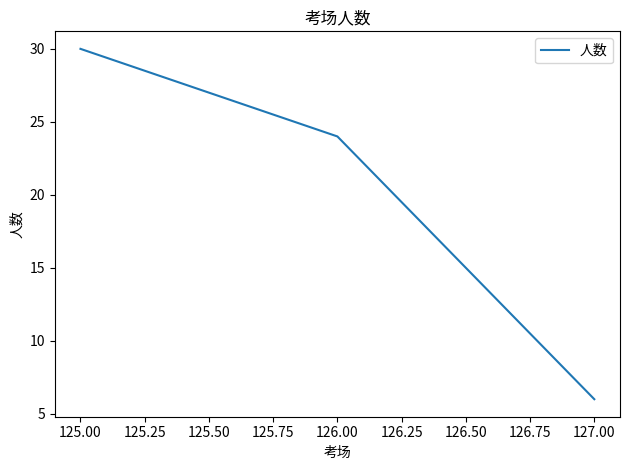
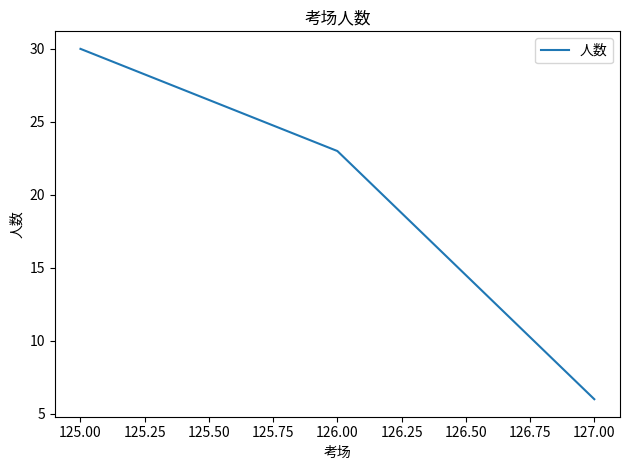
126.00: 24 -> 23
